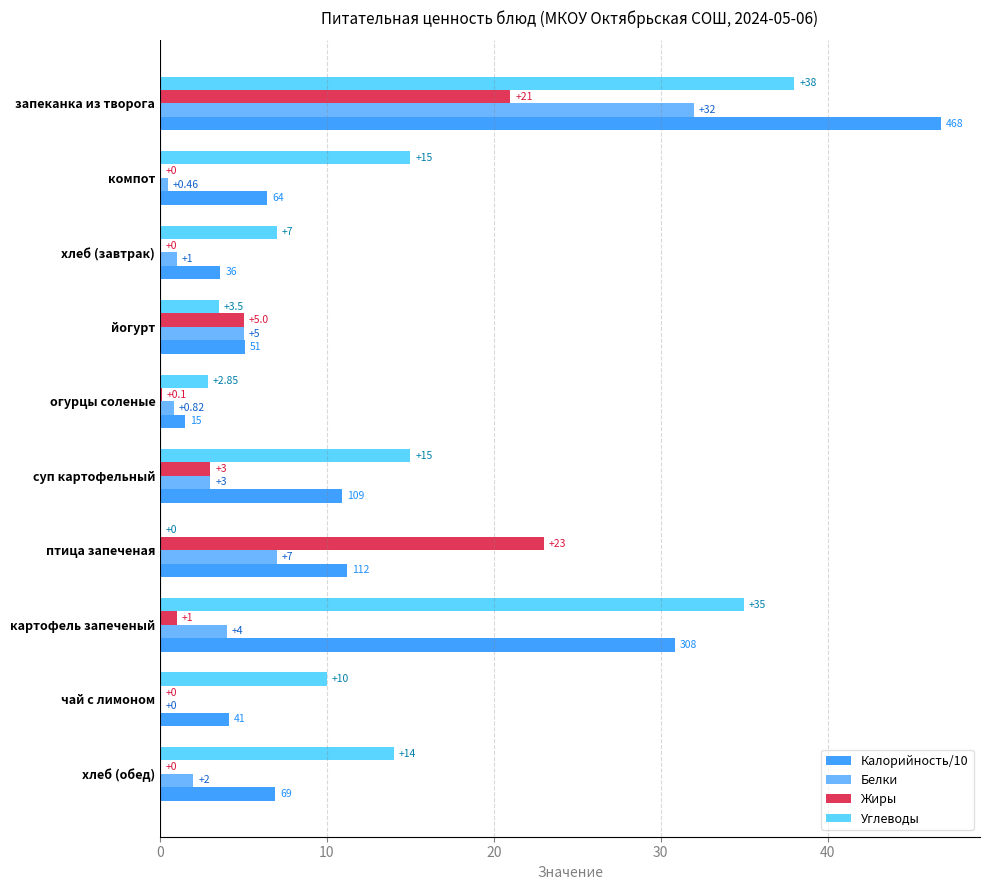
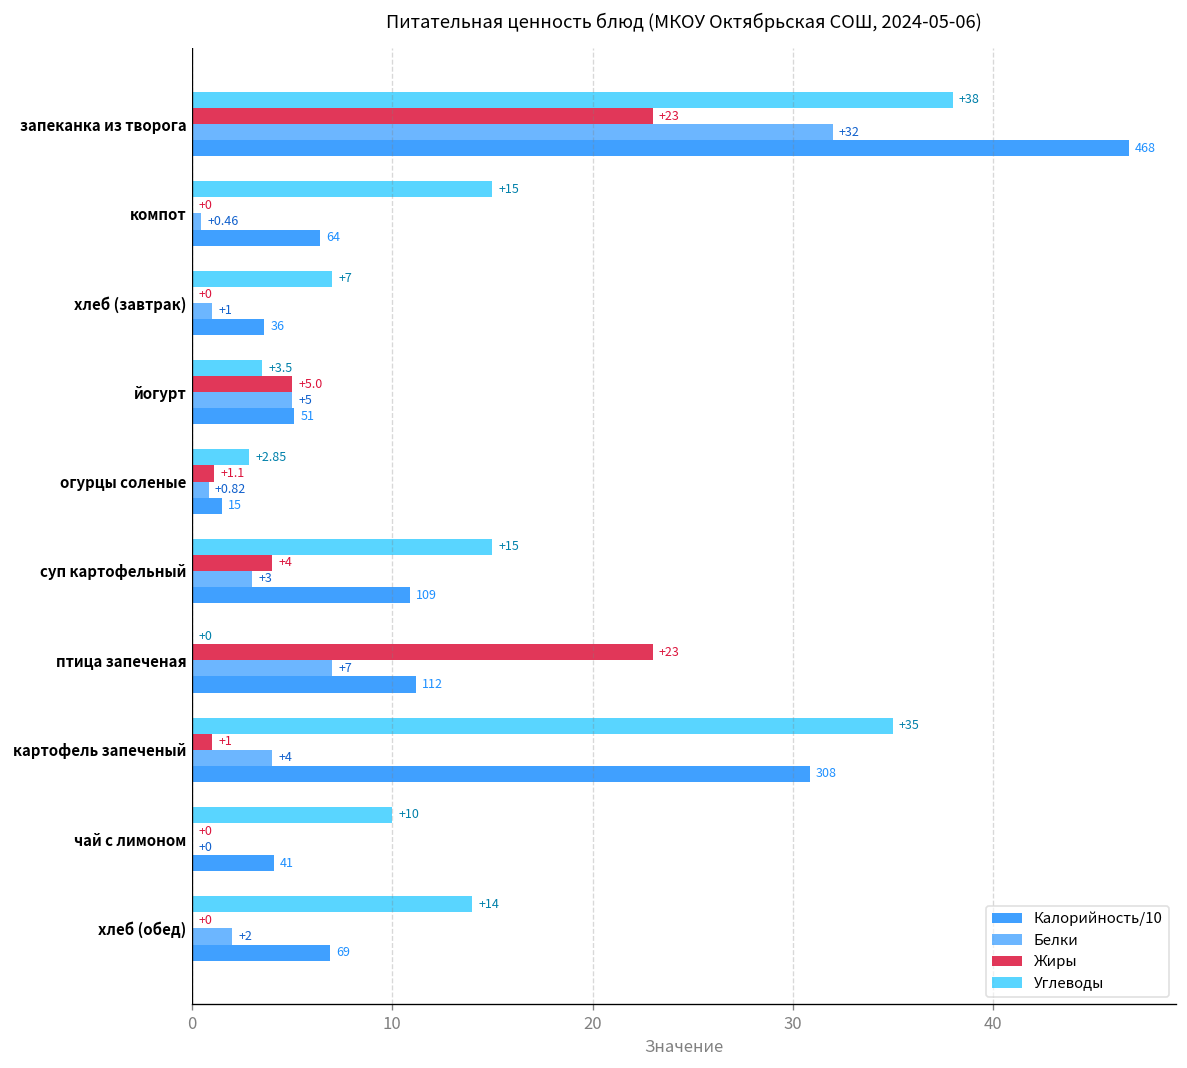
Жиры, запеканка из творога: +21 -> +23
Жиры, огурцы соленые: +0.1 -> +1.1
Жиры, суп картофельный: +3 -> +4
